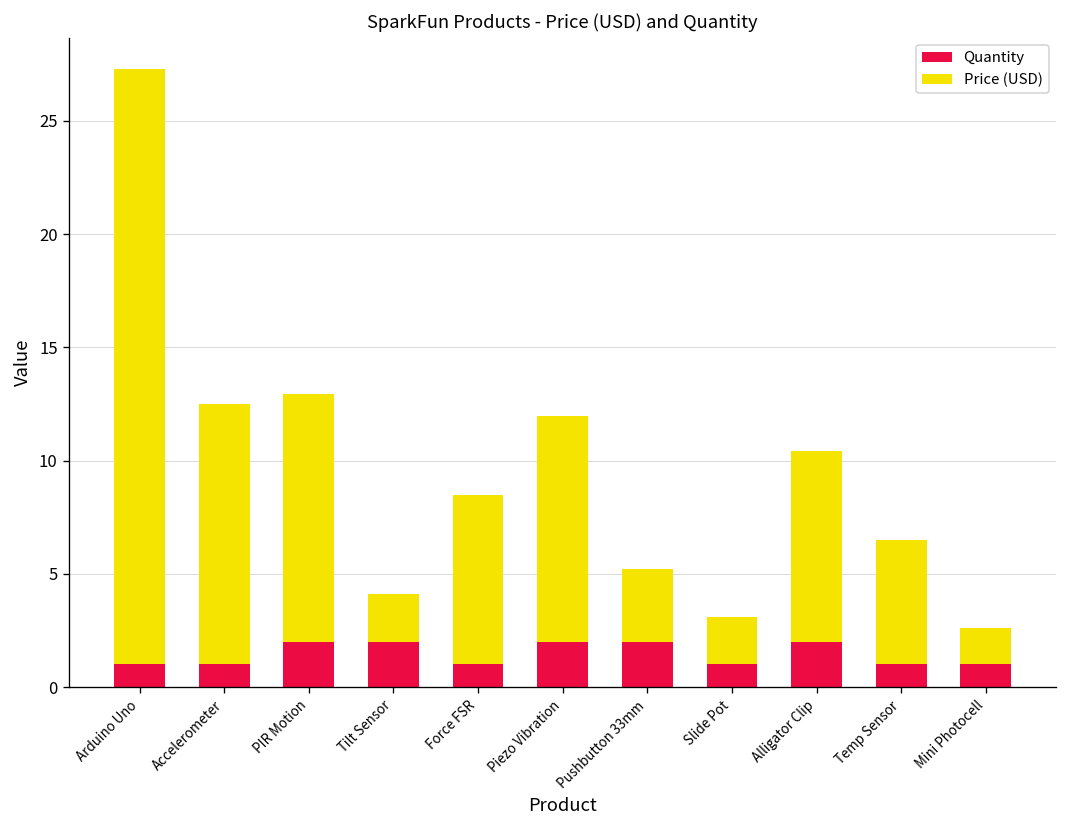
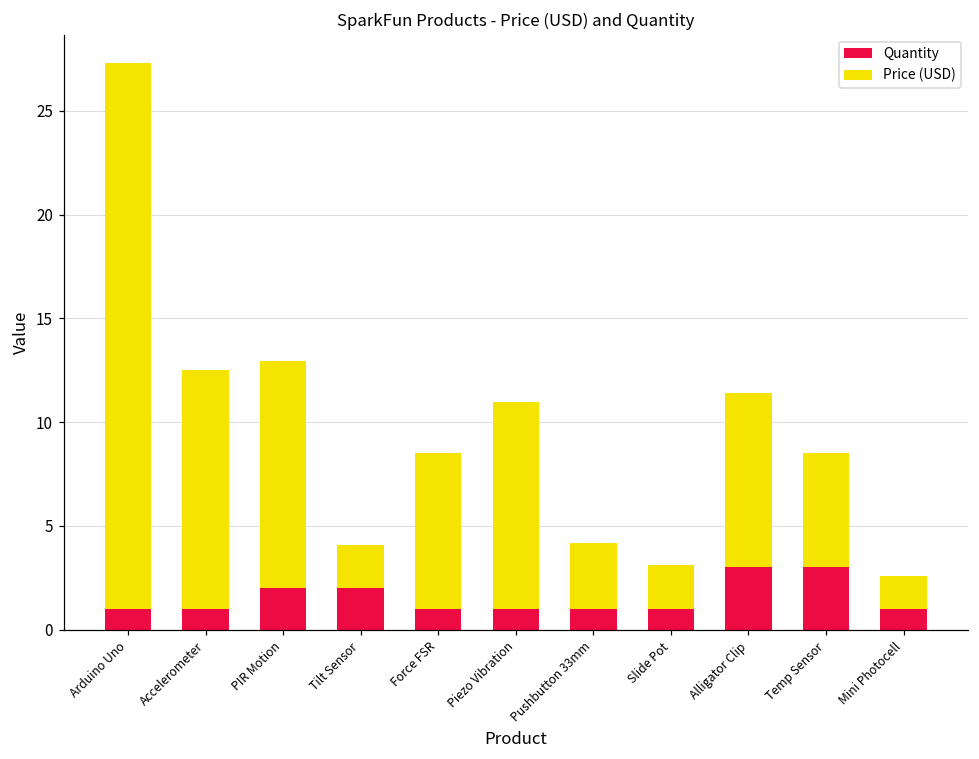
Quantity, Piezo Vibration: 2 -> 1
Quantity, Pushbutton 33mm: 2 -> 1
Quantity, Alligator Clip: 2 -> 3
Quantity, Temp Sensor: 1 -> 3
